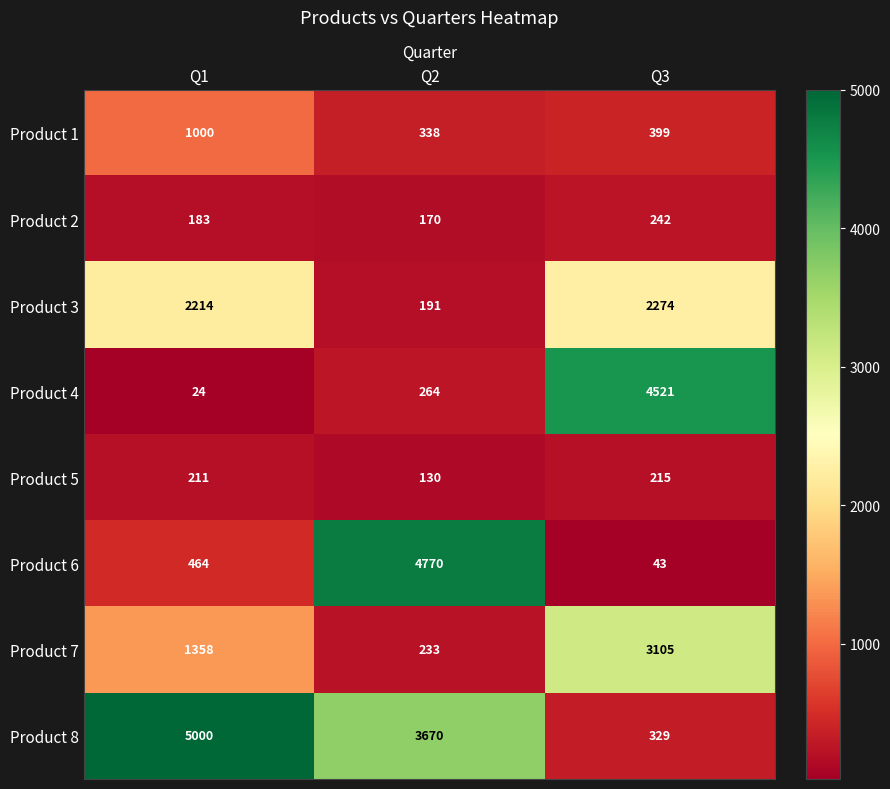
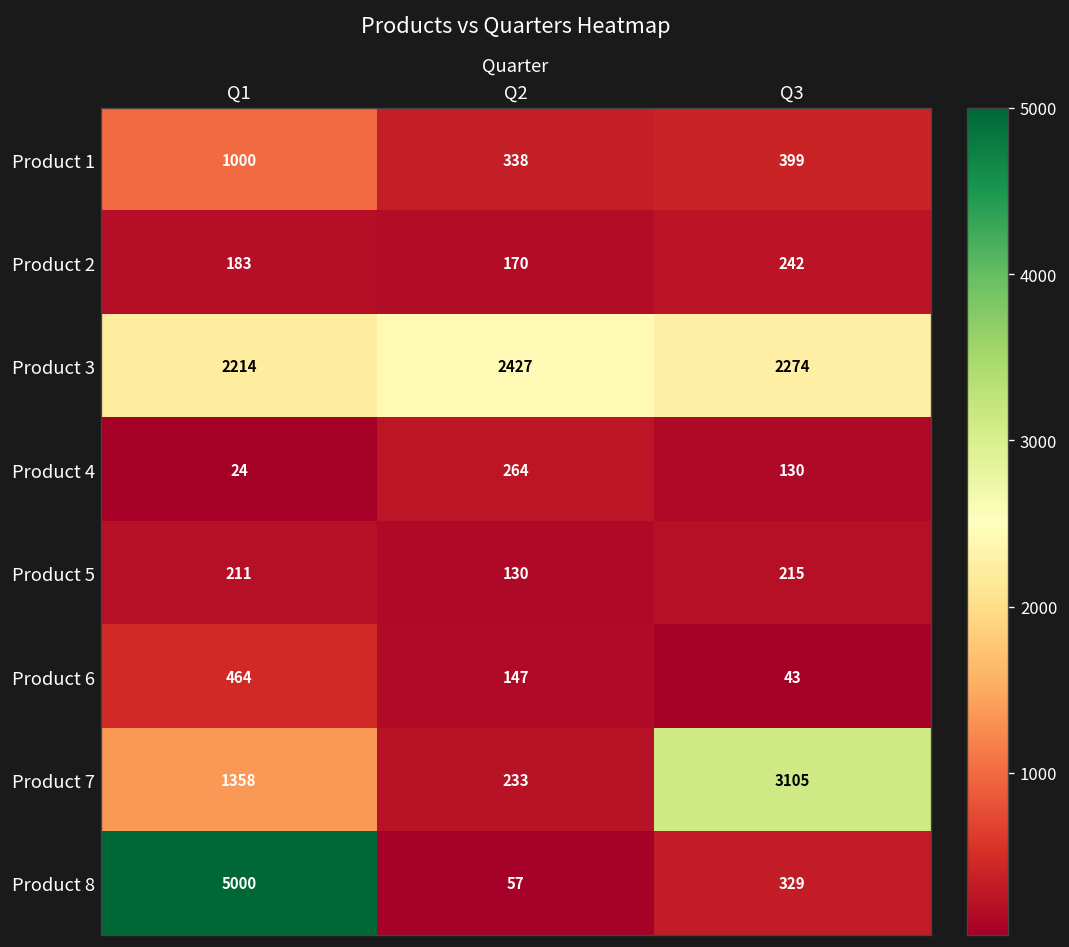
Product 3, Q2: 191 -> 2427
Product 4, Q3: 4521 -> 130
Product 6, Q2: 4770 -> 147
Product 8, Q2: 3670 -> 57
